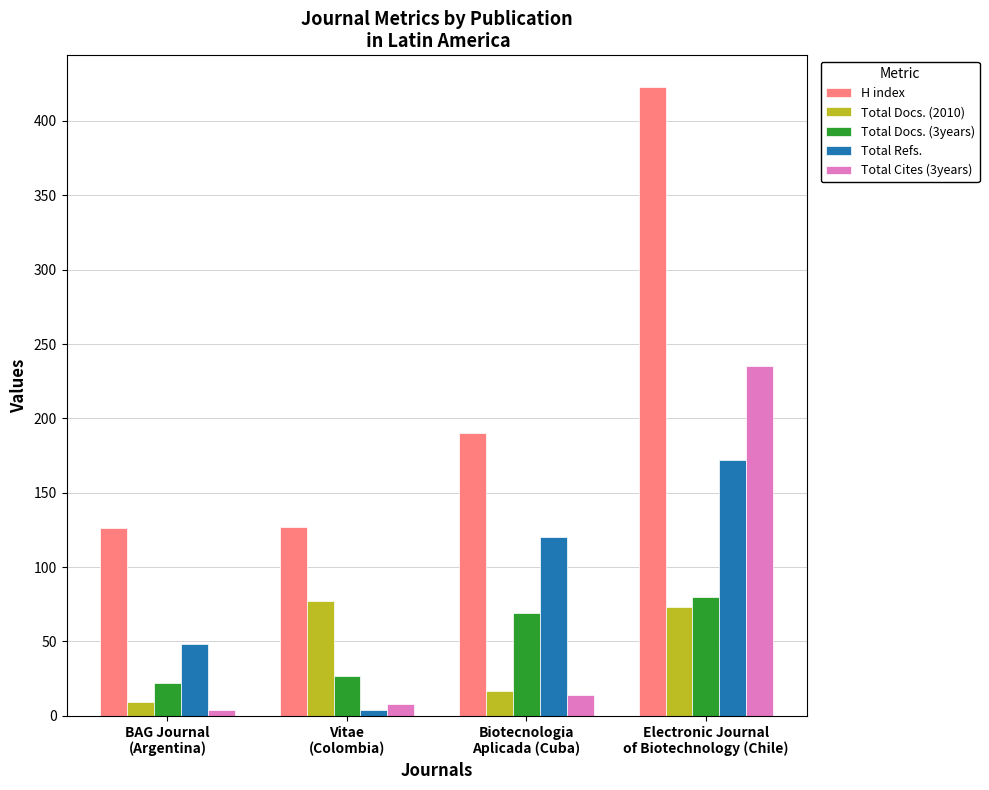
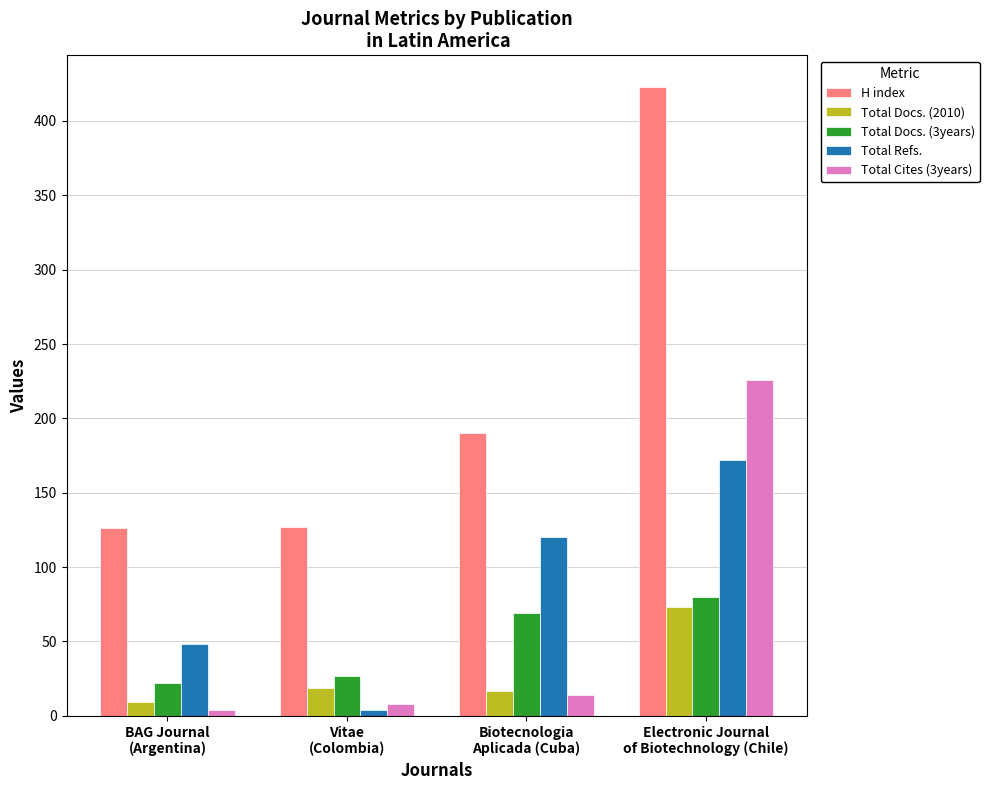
Total Docs. (2010), Vitae (Colombia): 77 -> 19
Total Cites (3years), Electronic Journal of Biotechnology (Chile): 235 -> 226
